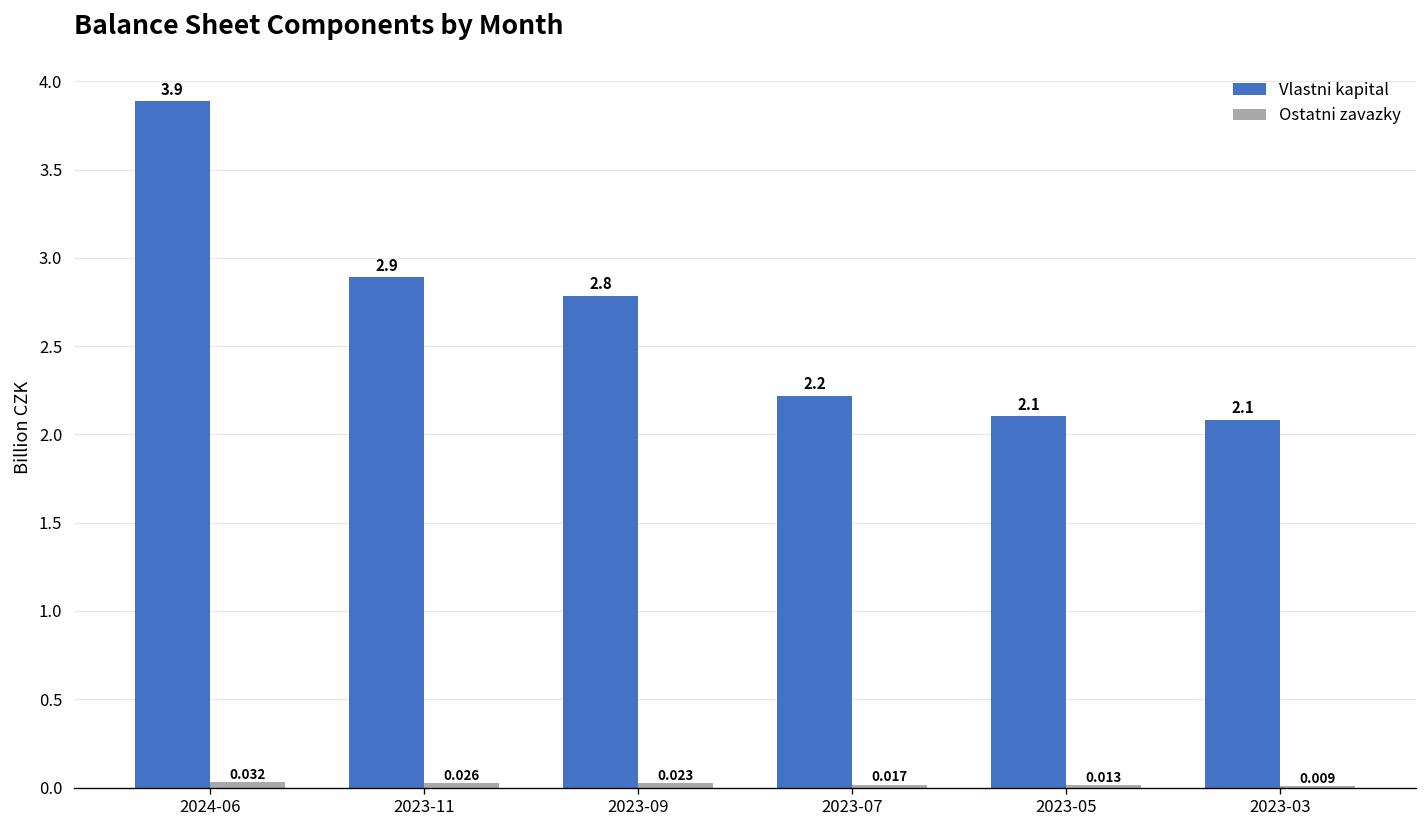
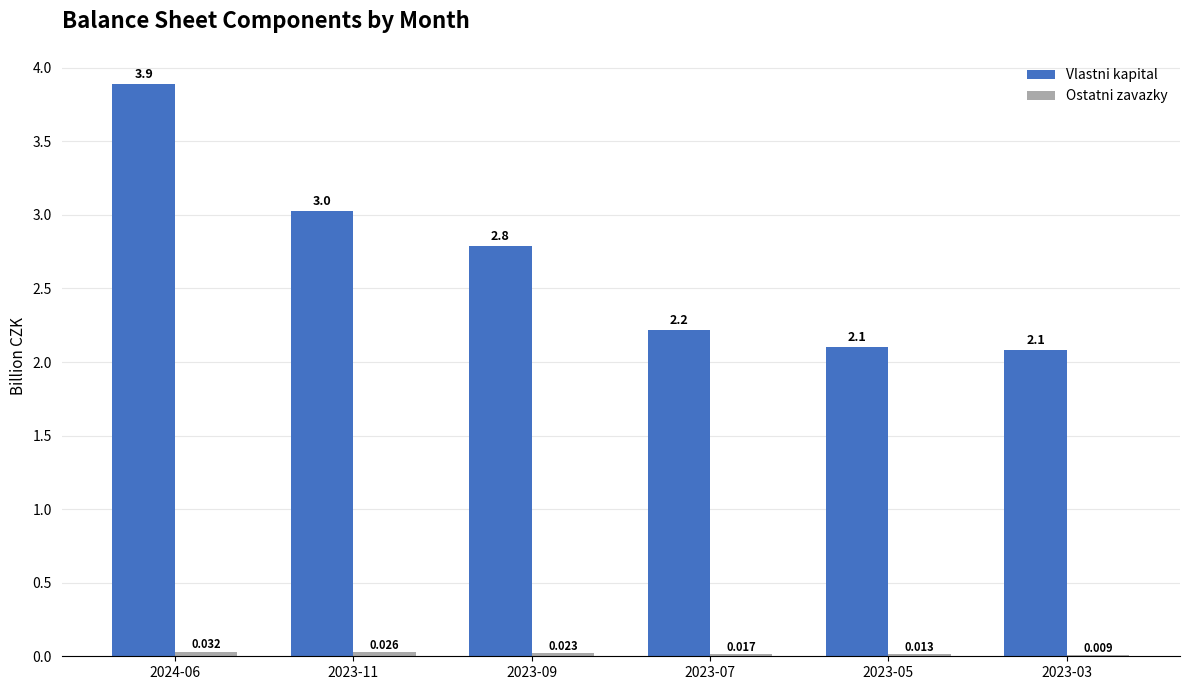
Vlastni kapital, 2023-11: 2.9 -> 3.0
